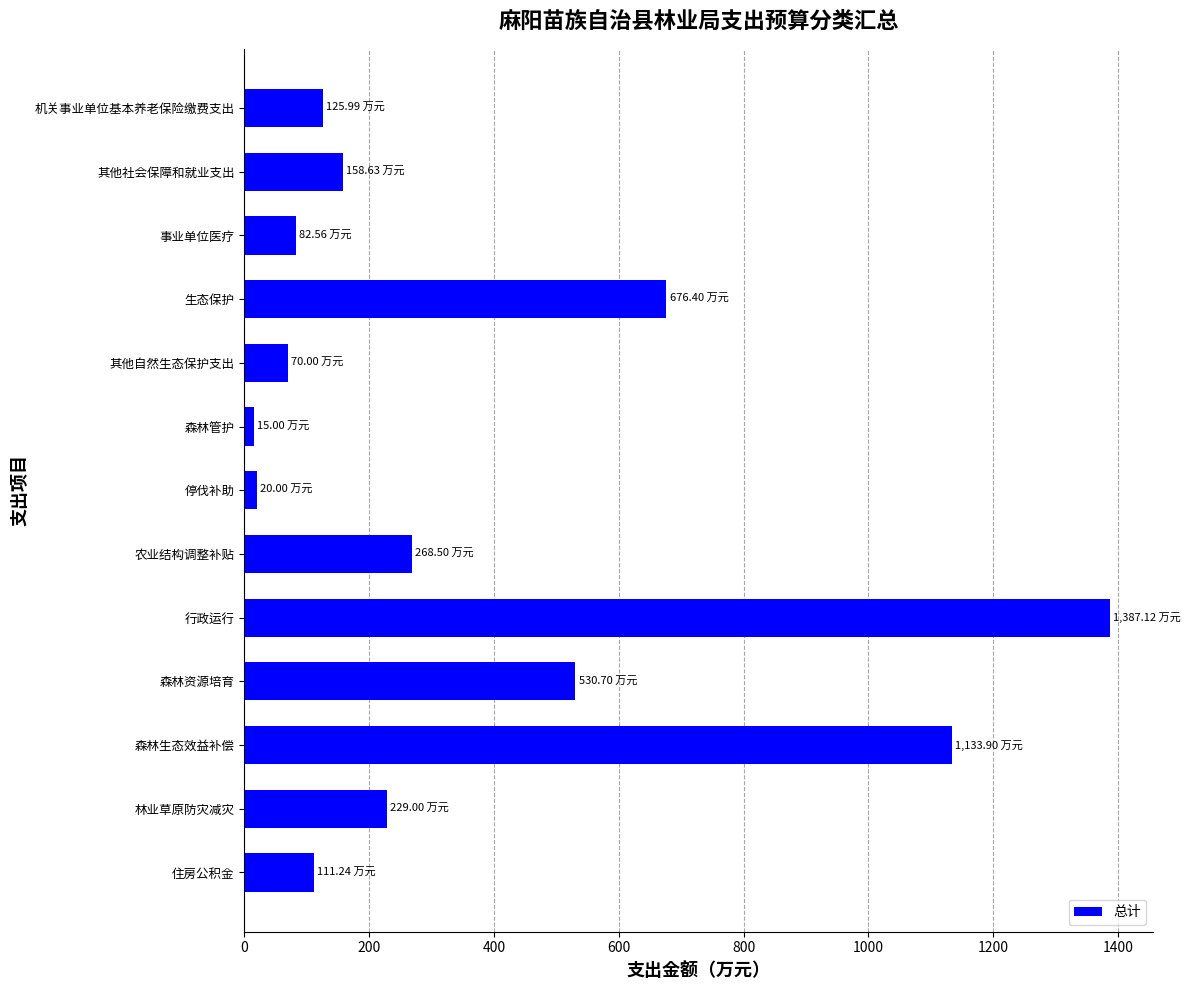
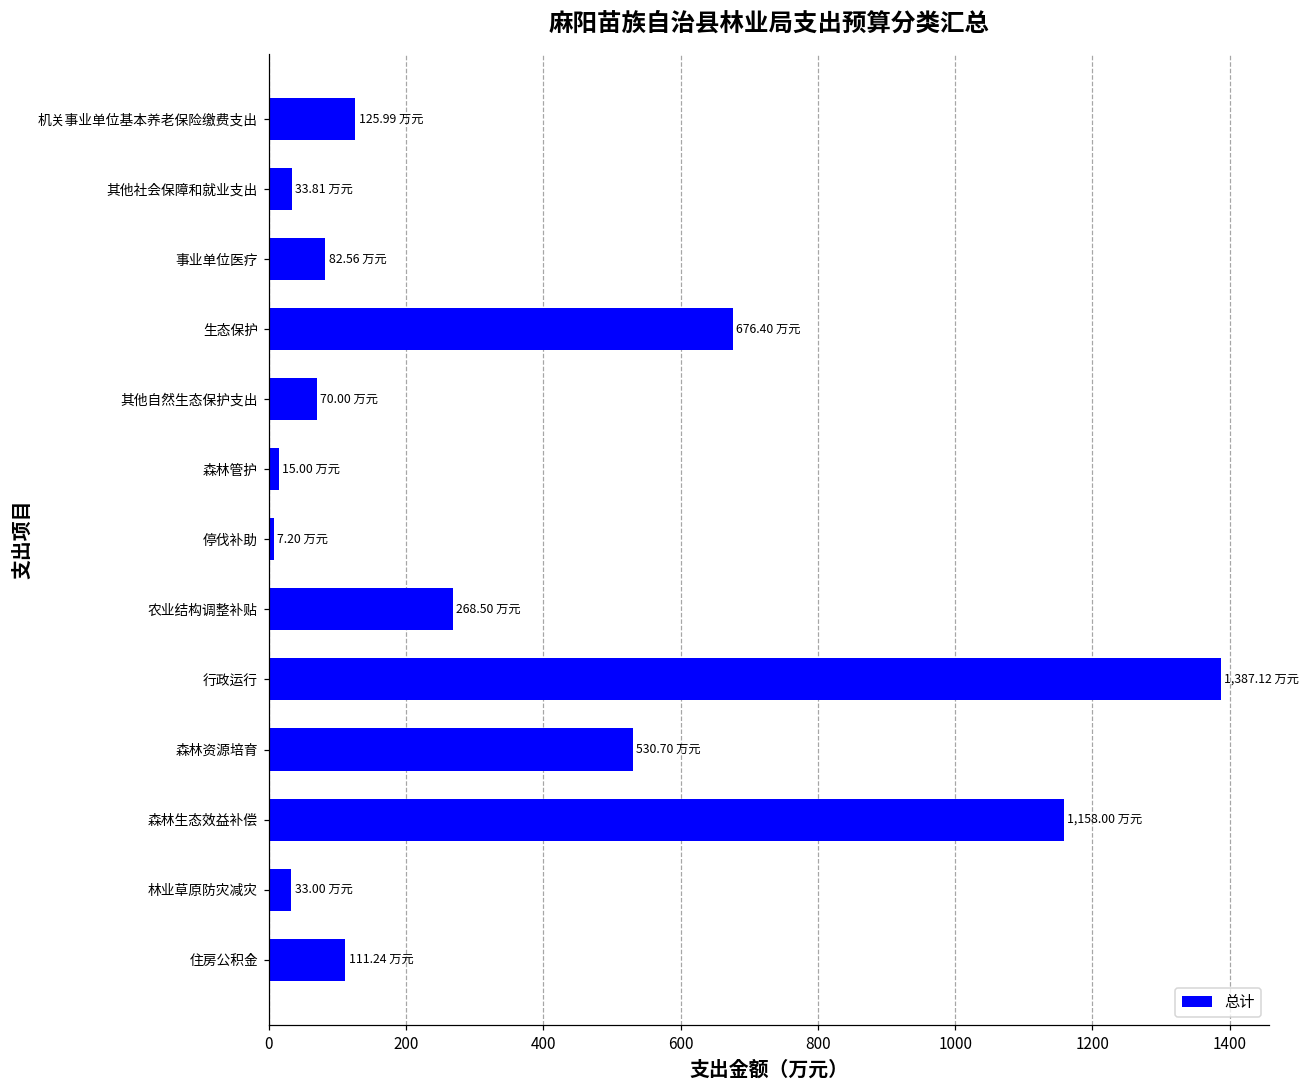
其他社会保障和就业支出: 158.63 -> 33.81
停伐补助: 20.00 -> 7.20
森林生态效益补偿: 1,133.90 -> 1,158.00
林业草原防灾减灾: 229.00 -> 33.00
